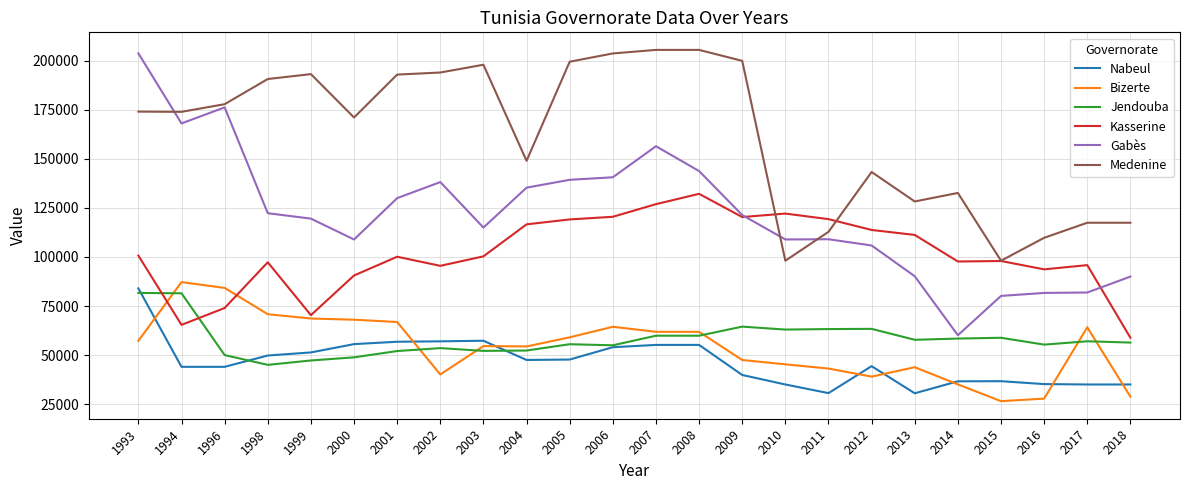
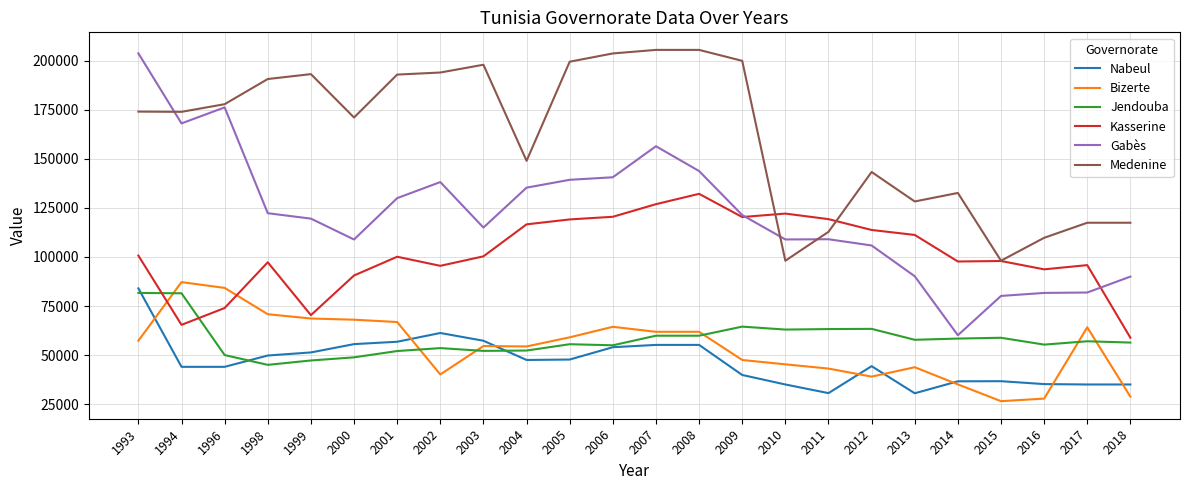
Nabeul, 2002: 57000 -> 61000
